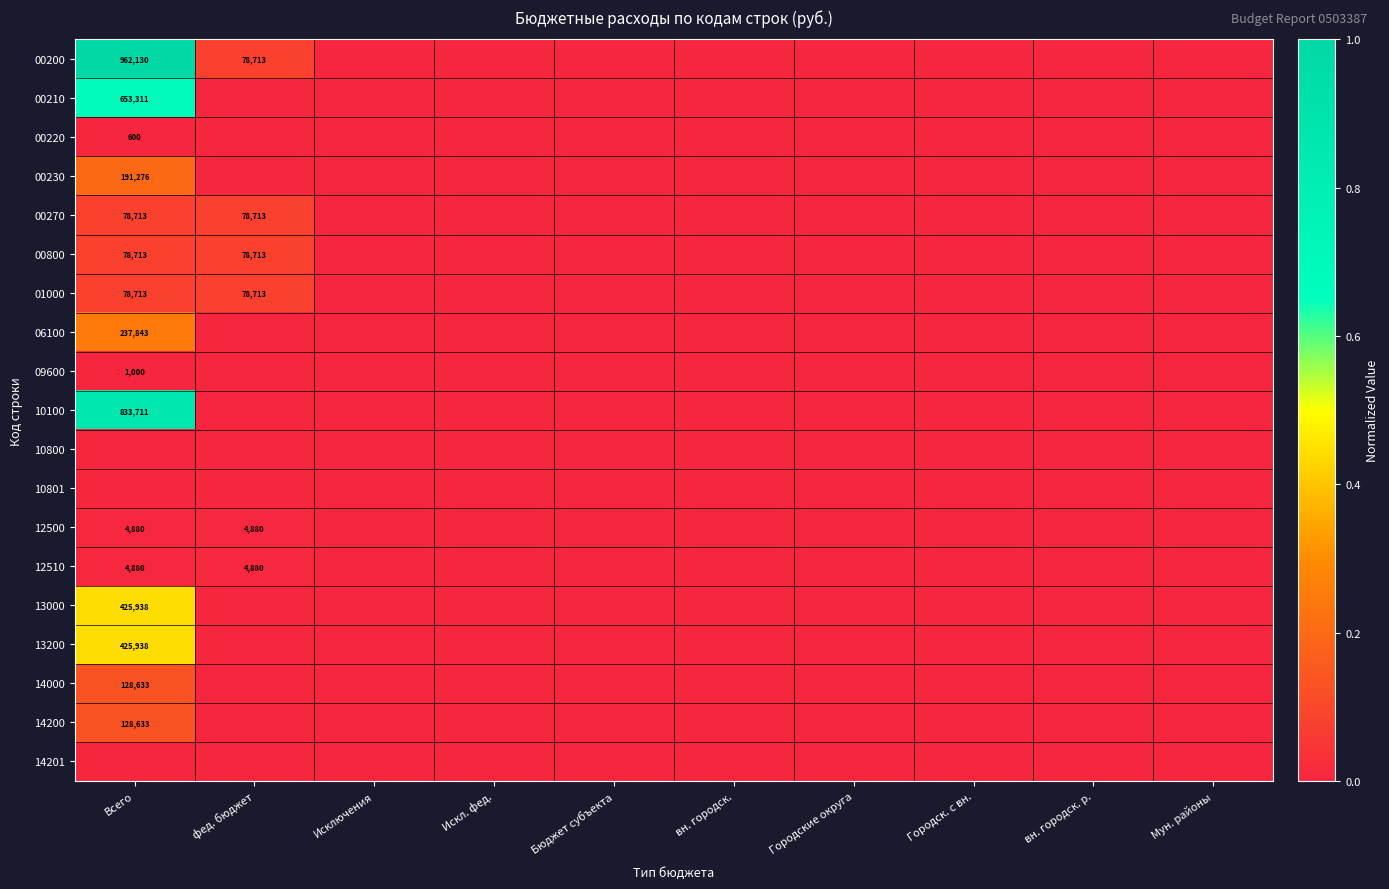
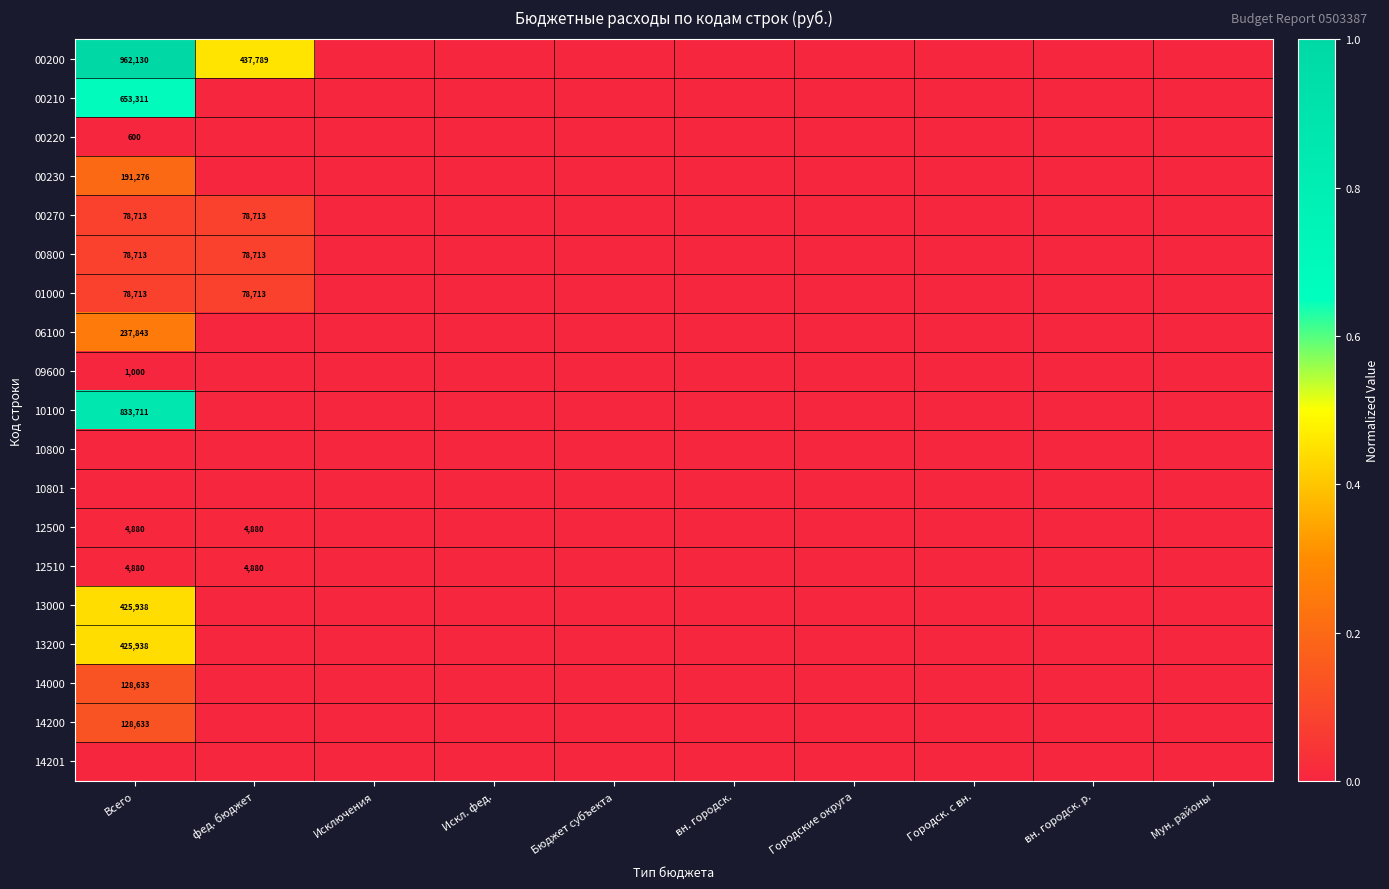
00200, фед. бюджет: 78,713 -> 437,789
